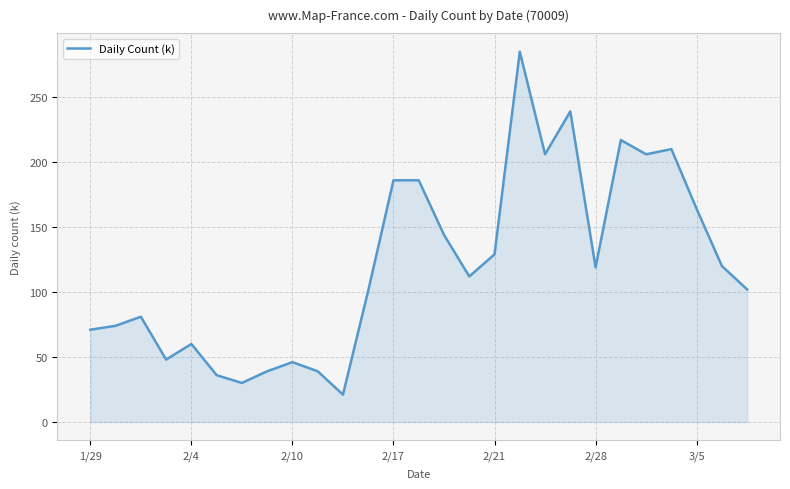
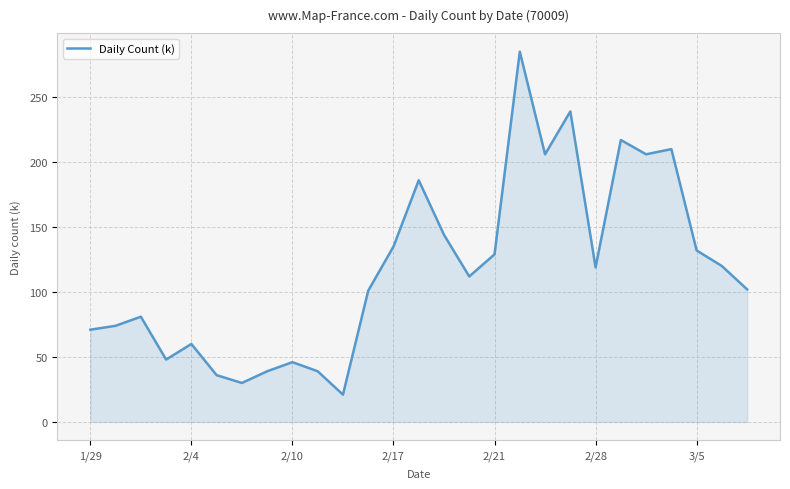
2/17: 186 -> 135
3/5: 164 -> 132
